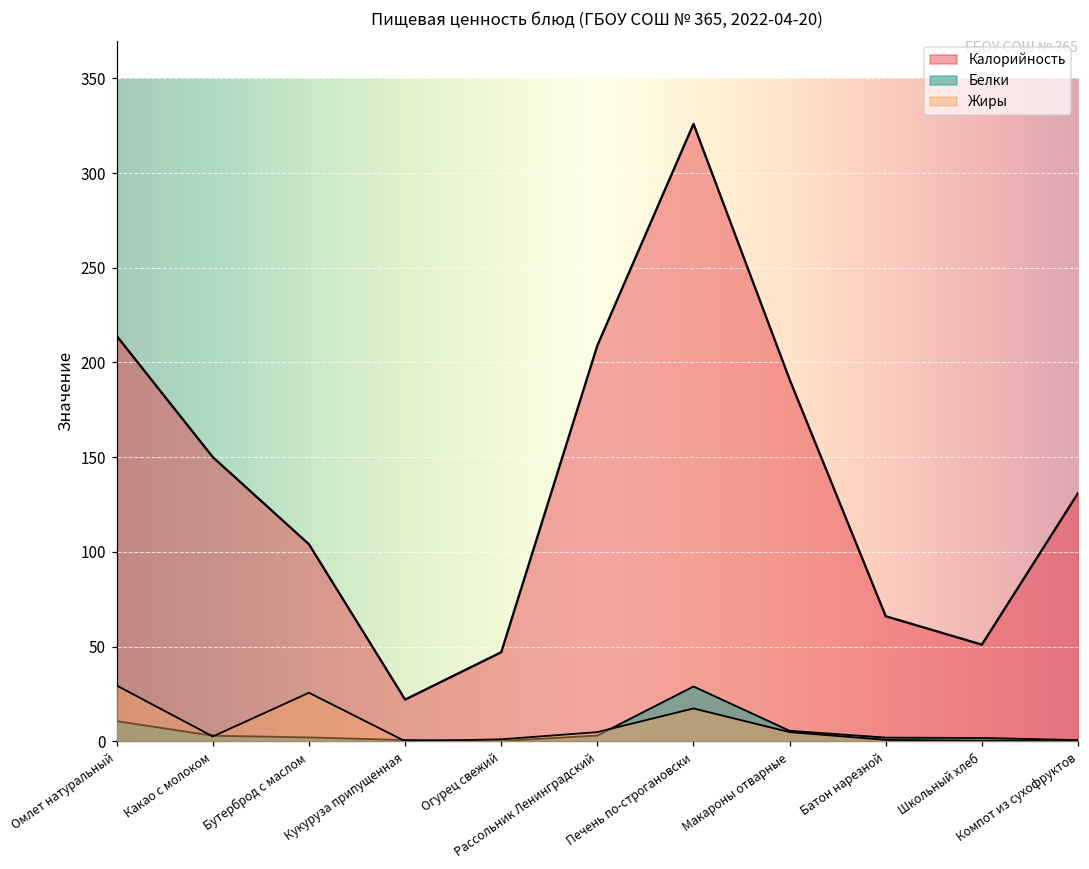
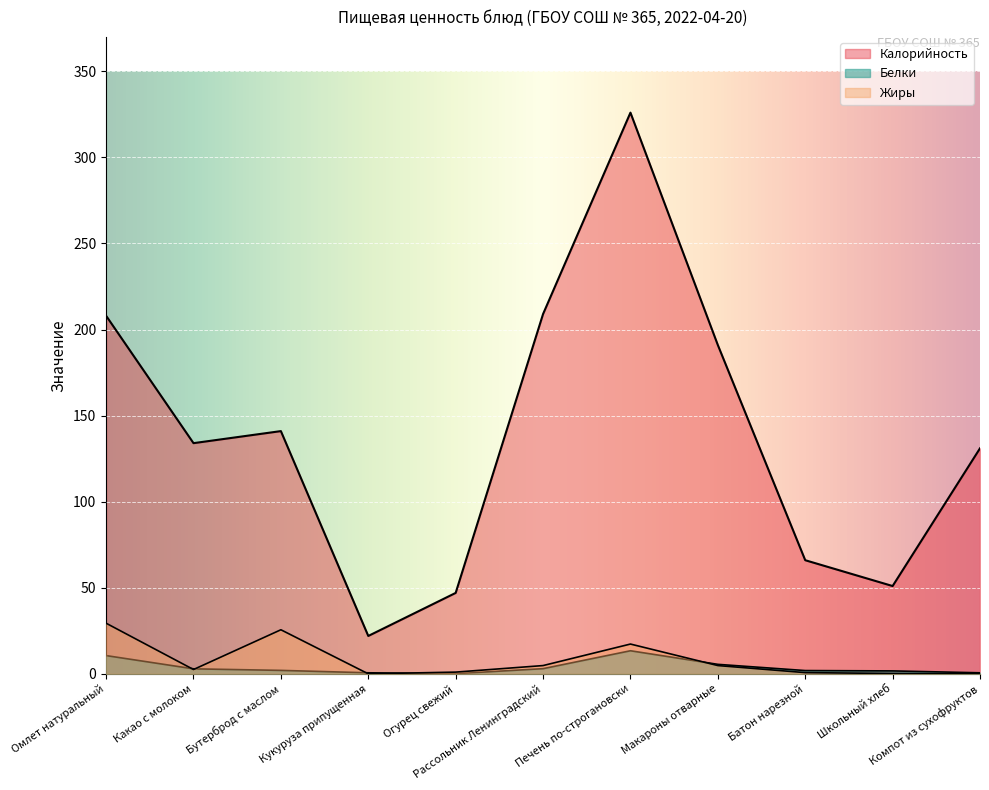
Калорийность, Омлет натуральный: 214 -> 208
Калорийность, Какао с молоком: 150 -> 134
Калорийность, Бутерброд с маслом: 104 -> 141
Белки, Печень по-строгановски: 29 -> 13
